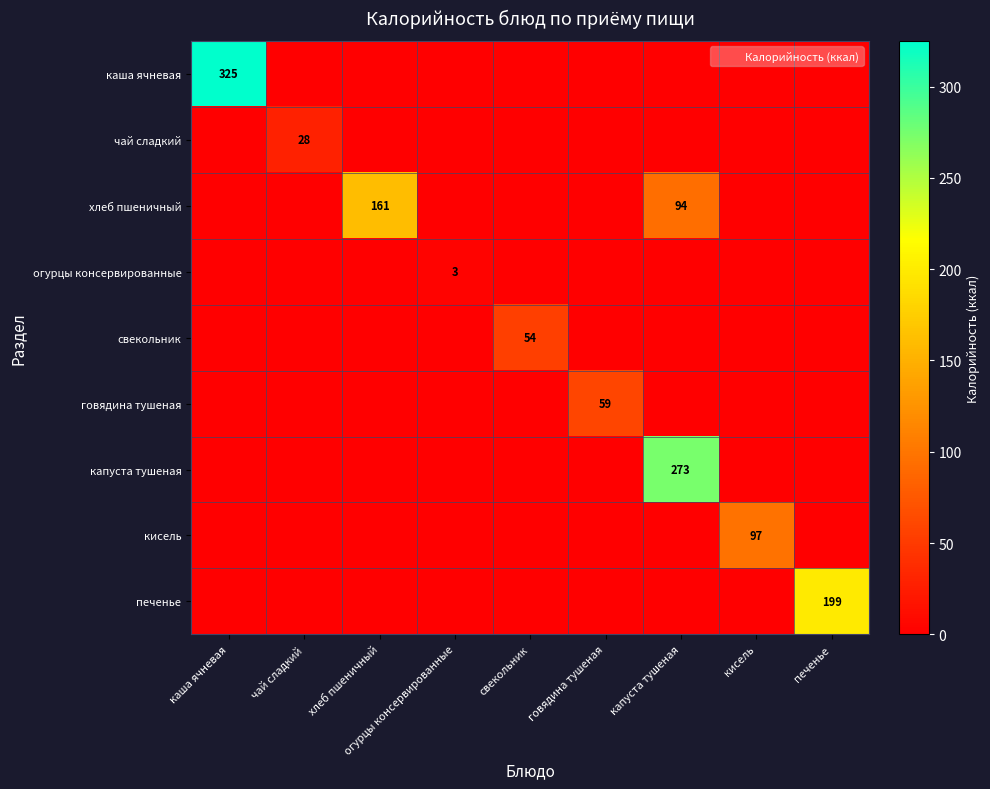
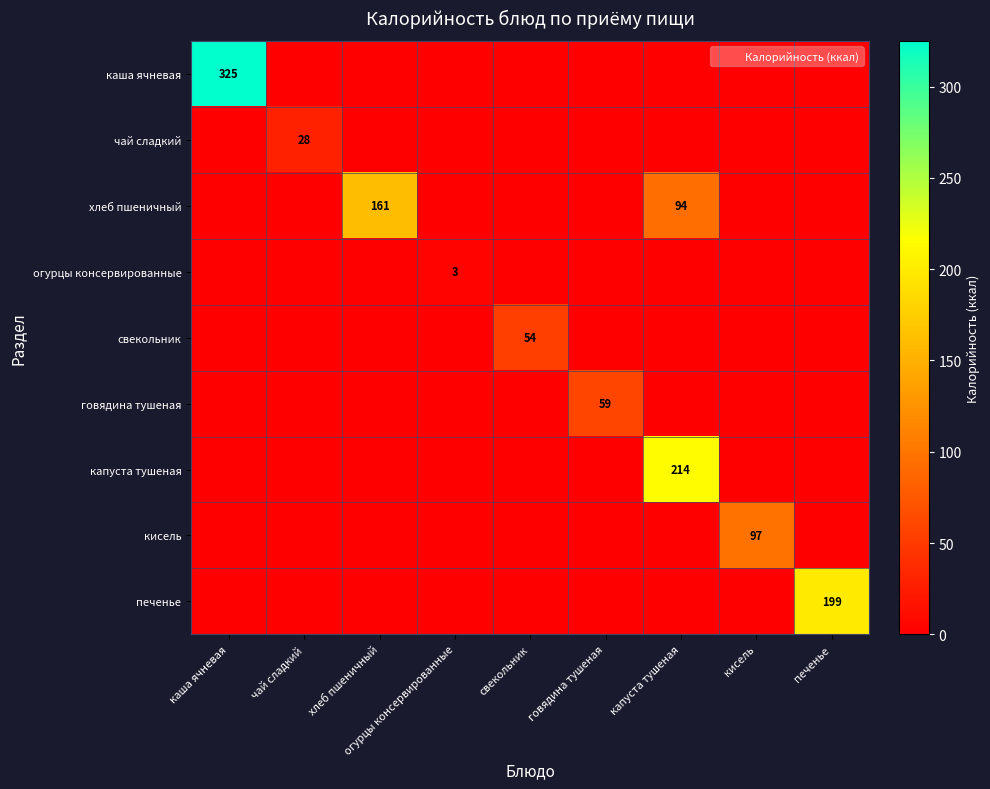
капуста тушеная, капуста тушеная: 273 -> 214
